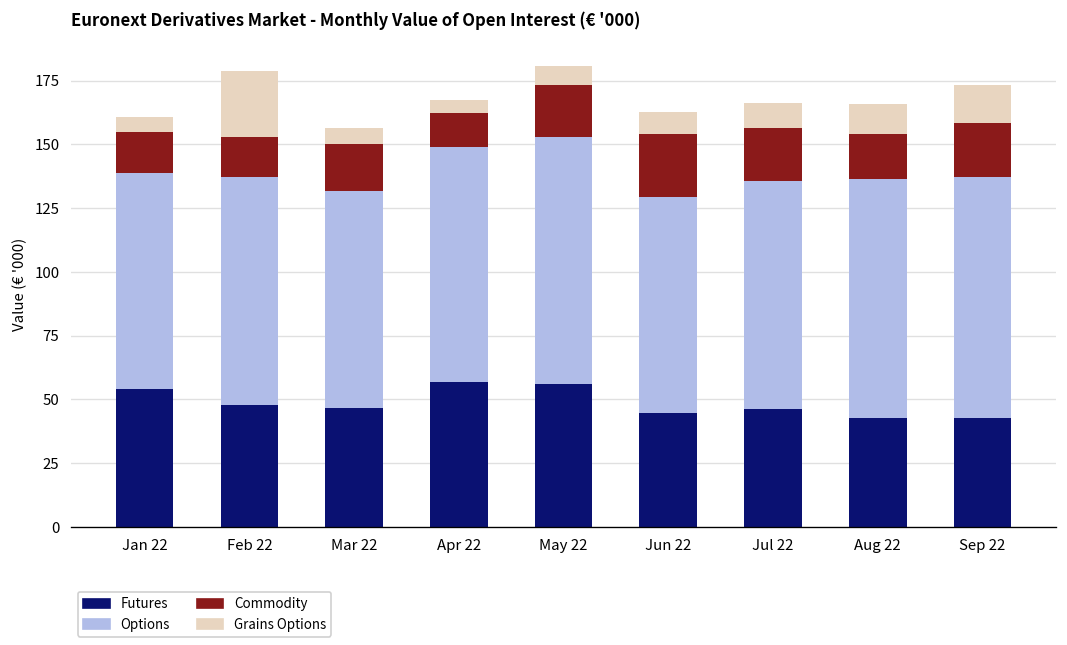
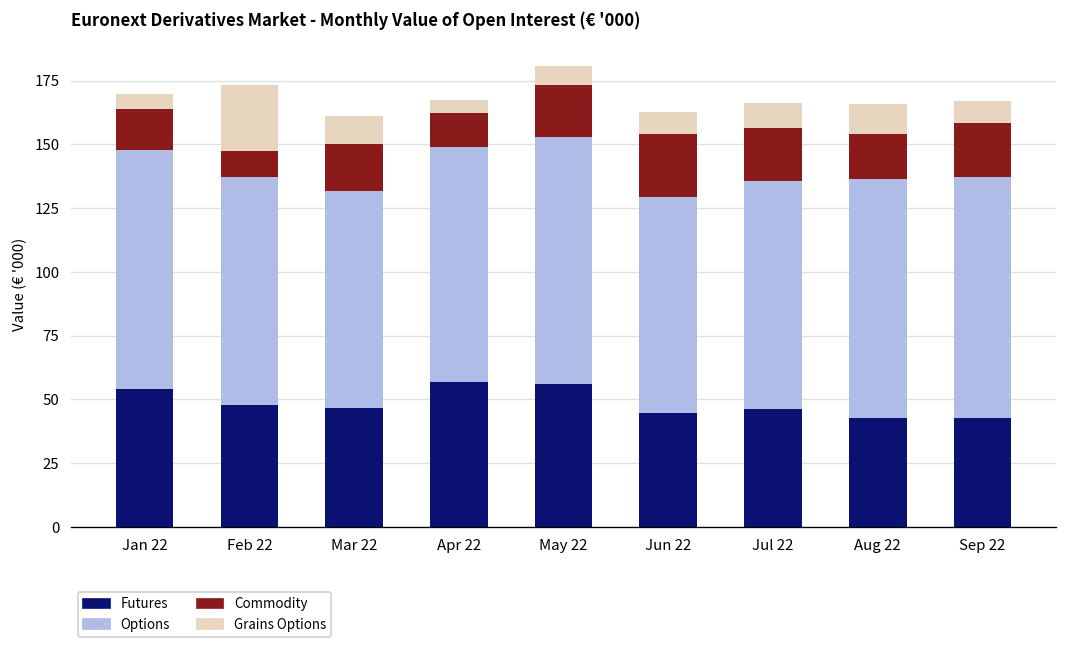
Options, Jan 22: 85 -> 94
Commodity, Feb 22: 16 -> 10
Grains Options, Mar 22: 6 -> 11
Grains Options, Sep 22: 15 -> 9
